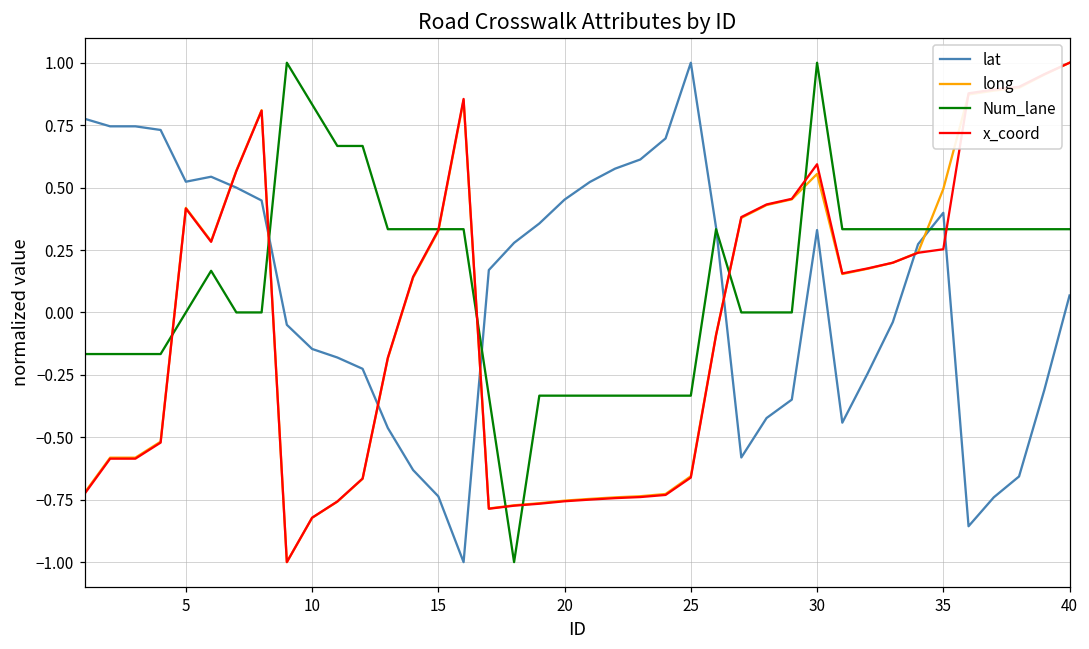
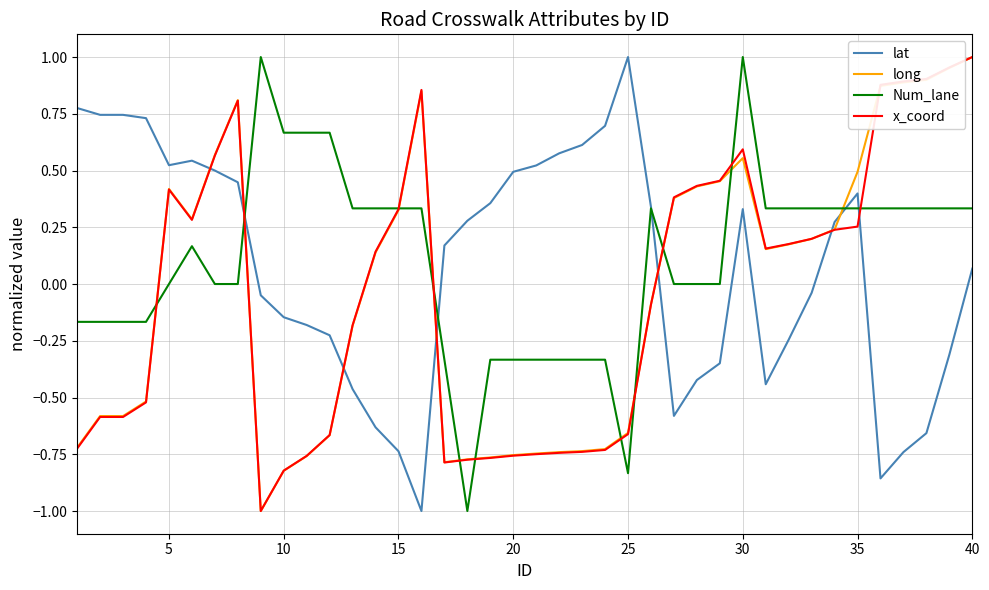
Num_lane, 10: 0.83 -> 0.67
lat, 20: 0.45 -> 0.49
Num_lane, 25: -0.33 -> -0.83
